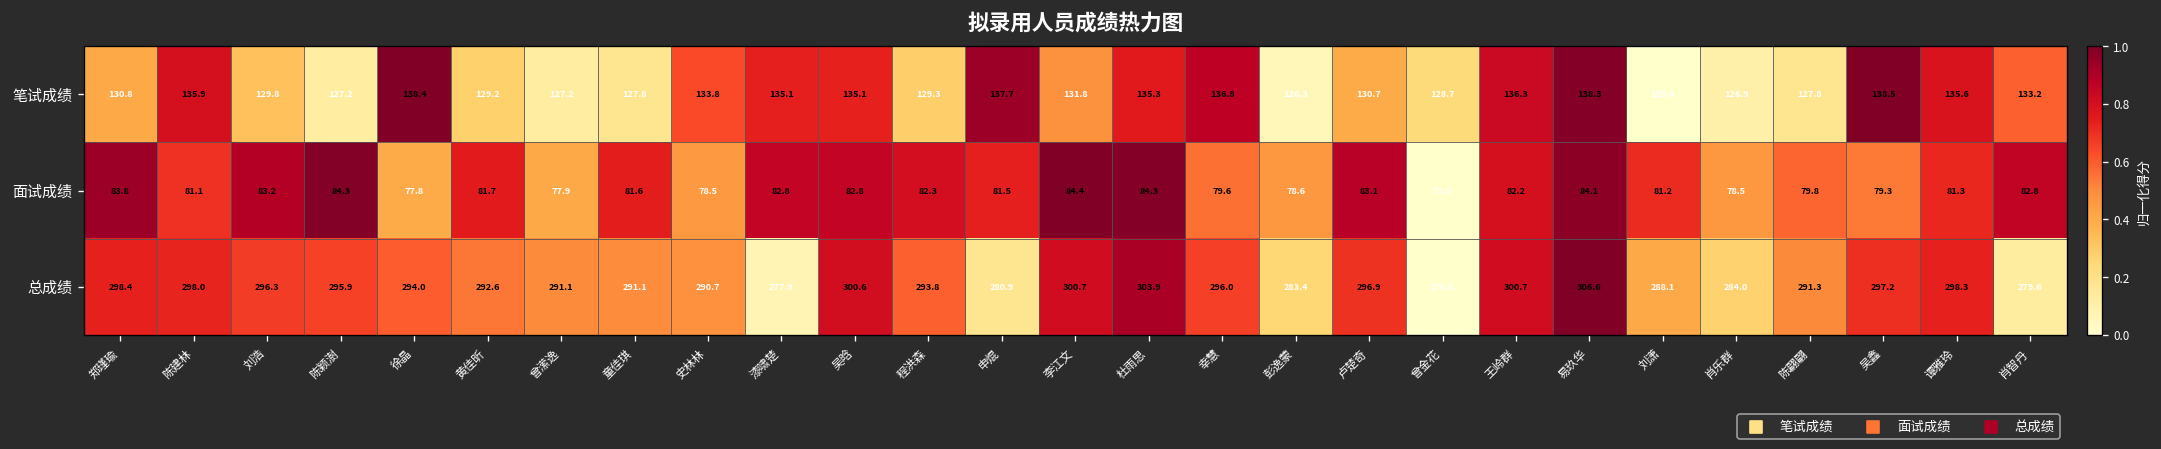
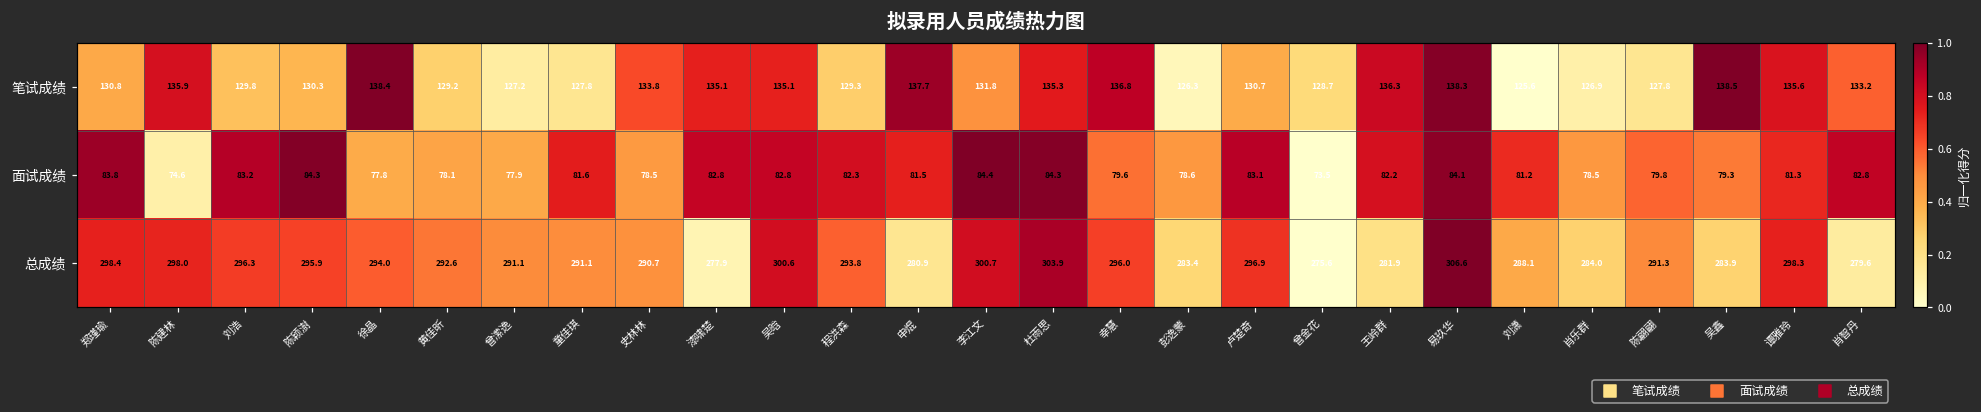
笔试成绩, 陈颖澍: 127.2 -> 130.3
面试成绩, 陈建林: 81.1 -> 74.6
面试成绩, 黄佳昕: 81.7 -> 78.1
总成绩, 王岭群: 300.7 -> 281.9
总成绩, 吴鑫: 297.2 -> 283.9
